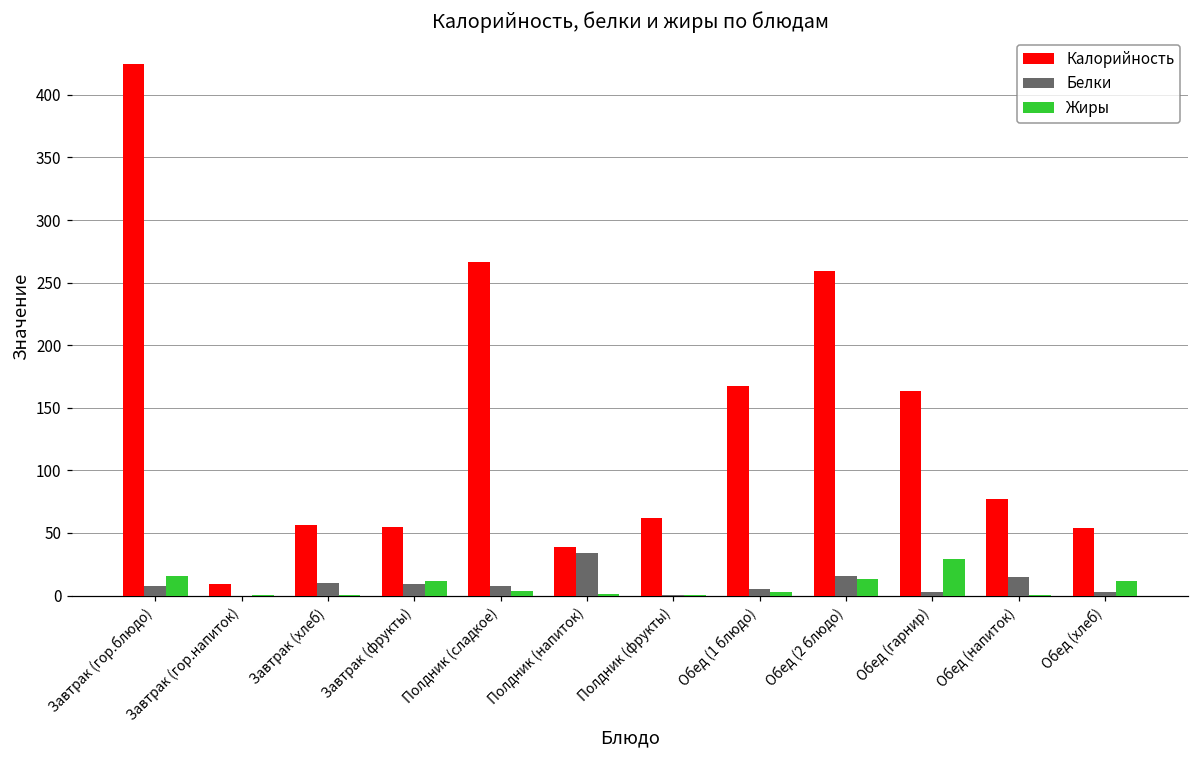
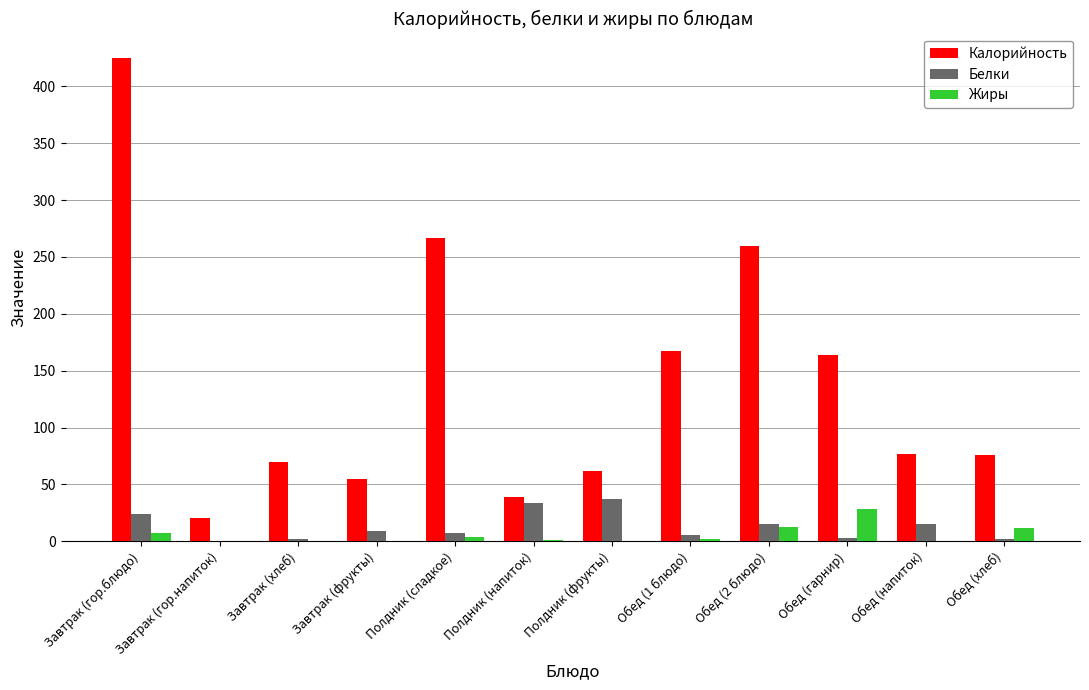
Белки, Завтрак (гор.блюдо): 8 -> 24
Жиры, Завтрак (гор.блюдо): 15 -> 7
Калорийность, Завтрак (гор.напиток): 9 -> 21
Калорийность, Завтрак (хлеб): 56 -> 70
Белки, Завтрак (хлеб): 10 -> 2
Жиры, Завтрак (фрукты): 12 -> 0
Белки, Полдник (фрукты): 1 -> 38
Калорийность, Обед (хлеб): 54 -> 76
